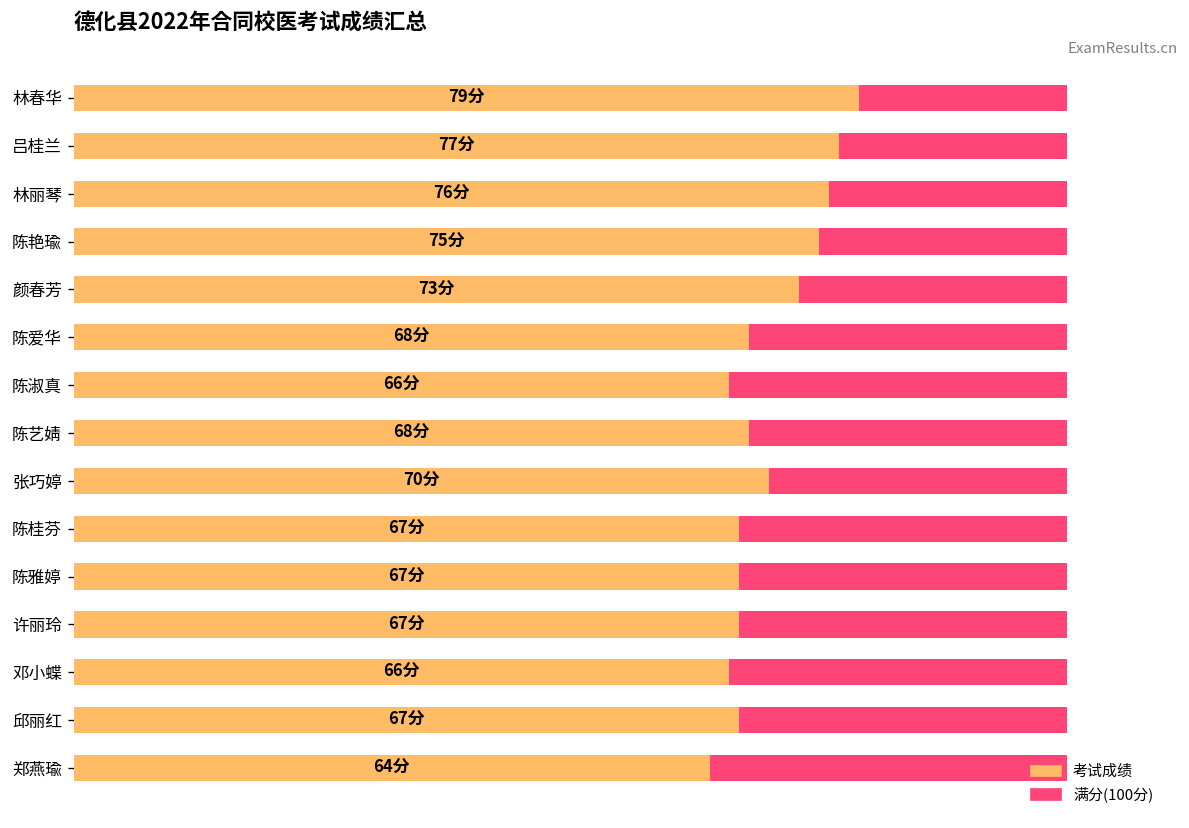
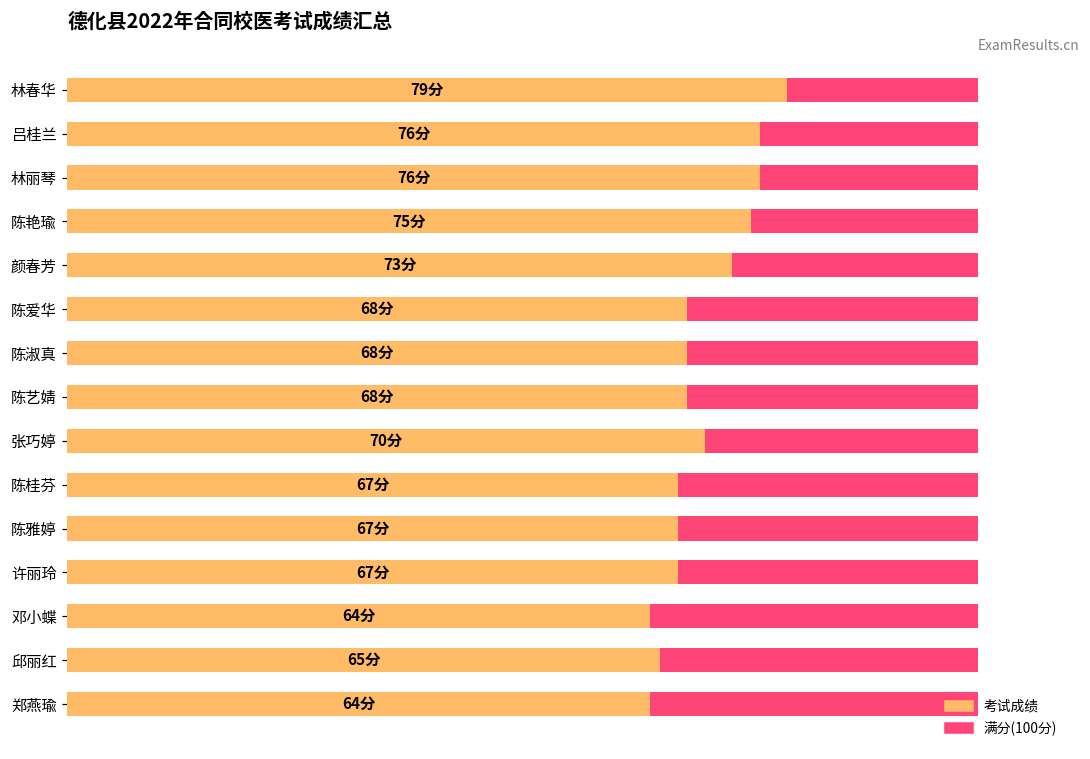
考试成绩, 吕桂兰: 77分 -> 76分
考试成绩, 陈淑真: 66分 -> 68分
考试成绩, 邓小蝶: 66分 -> 64分
考试成绩, 邱丽红: 67分 -> 65分
